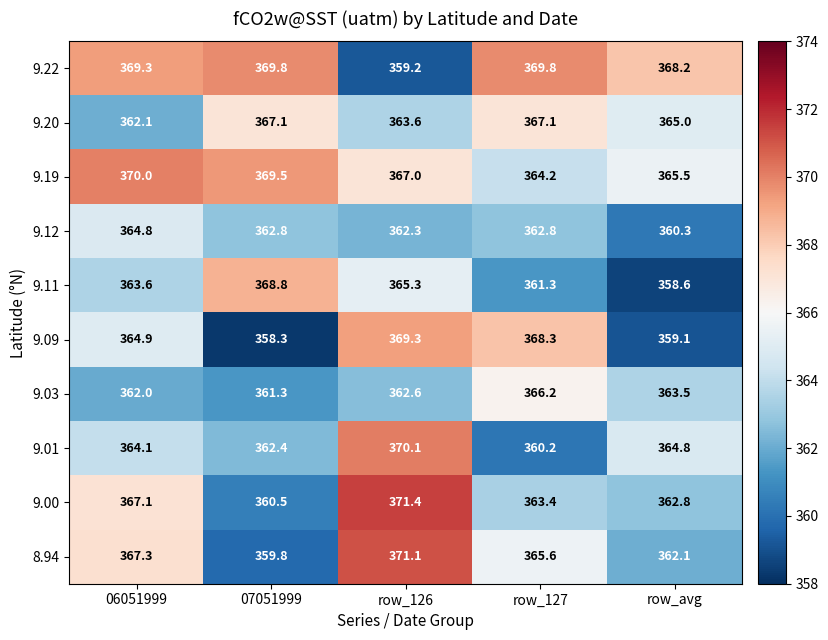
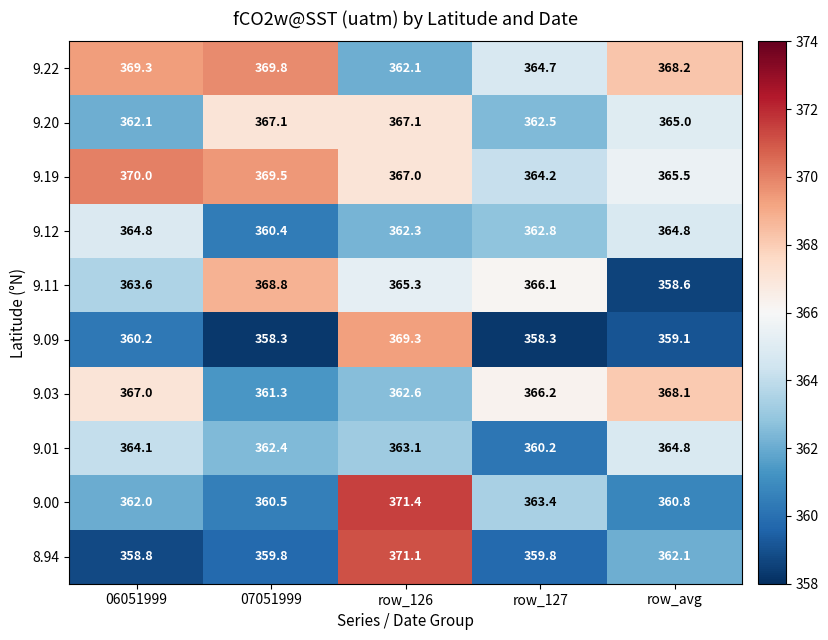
9.22, row_126: 359.2 -> 362.1
9.22, row_127: 369.8 -> 364.7
9.20, row_126: 363.6 -> 367.1
9.20, row_127: 367.1 -> 362.5
9.12, 07051999: 362.8 -> 360.4
9.12, row_avg: 360.3 -> 364.8
9.11, row_127: 361.3 -> 366.1
9.09, 06051999: 364.9 -> 360.2
9.09, row_127: 368.3 -> 358.3
9.03, 06051999: 362.0 -> 367.0
9.03, row_avg: 363.5 -> 368.1
9.01, row_126: 370.1 -> 363.1
9.00, 06051999: 367.1 -> 362.0
9.00, row_avg: 362.8 -> 360.8
8.94, 06051999: 367.3 -> 358.8
8.94, row_127: 365.6 -> 359.8
